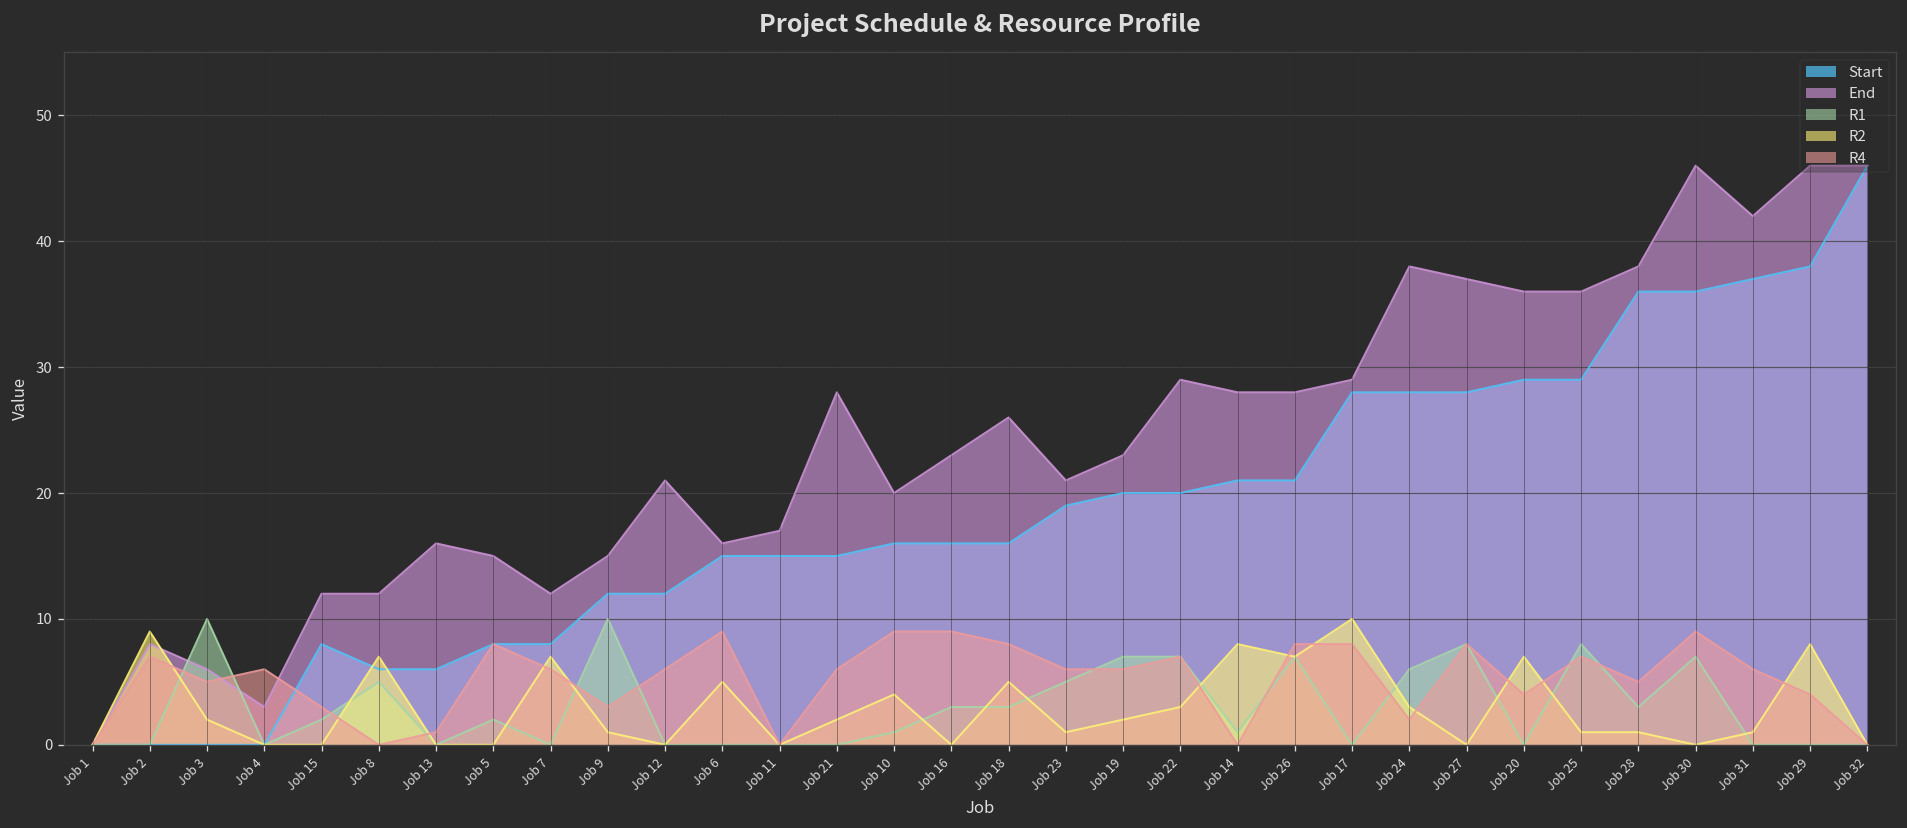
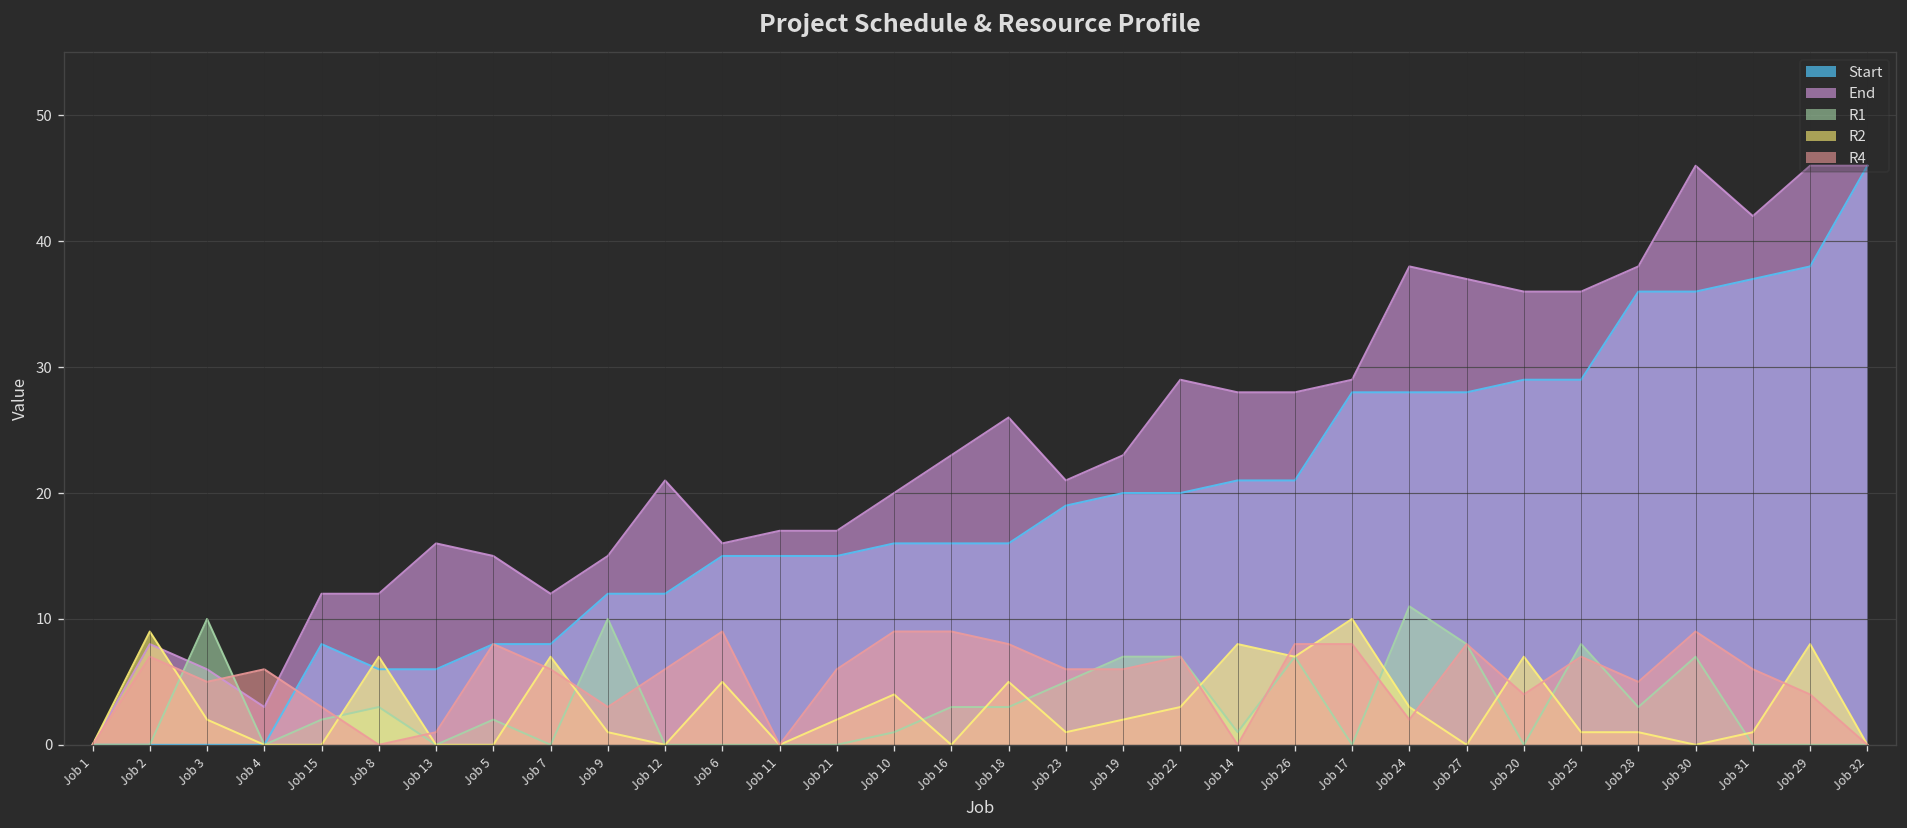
R1, Job 8: 5 -> 3
End, Job 21: 28 -> 17
R1, Job 24: 6 -> 11
